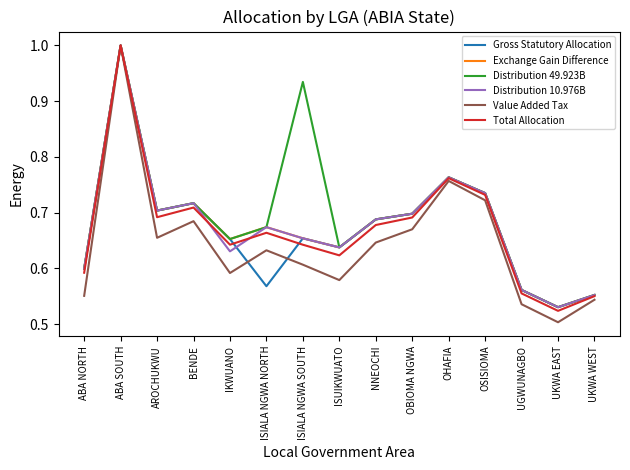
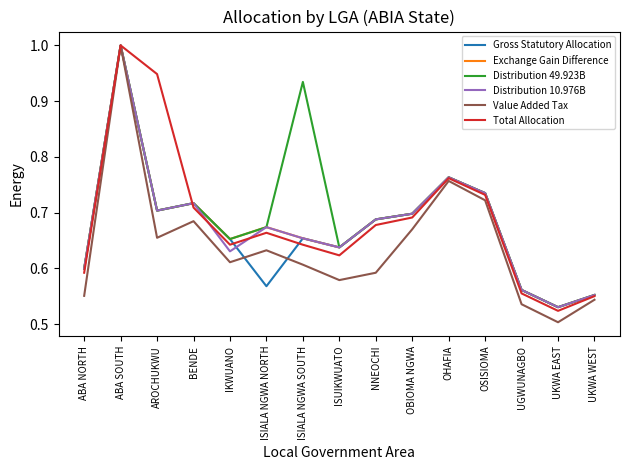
Total Allocation, AROCHUKWU: 0.69 -> 0.95
Value Added Tax, IKWUANO: 0.59 -> 0.61
Value Added Tax, NNEOCHI: 0.65 -> 0.59
